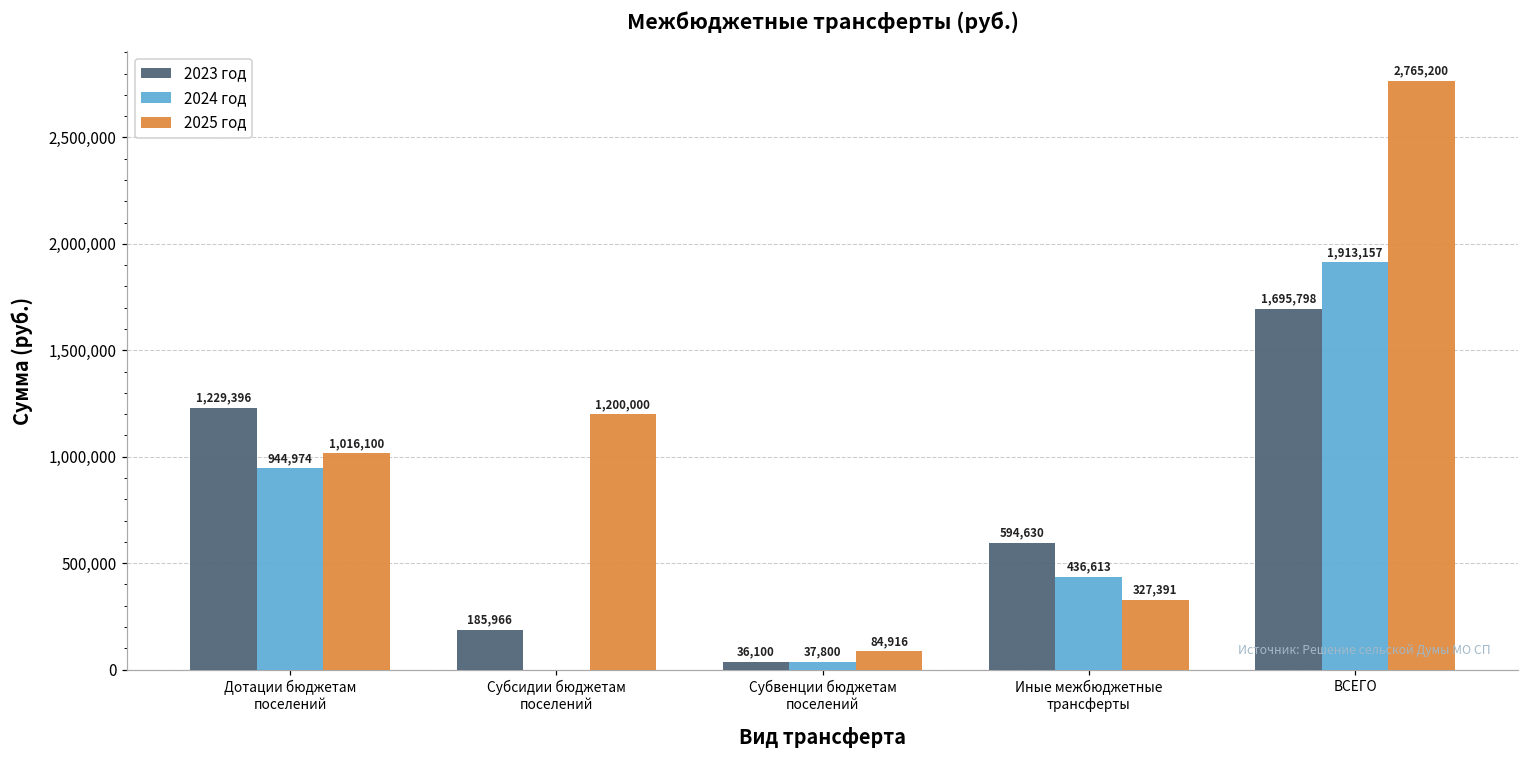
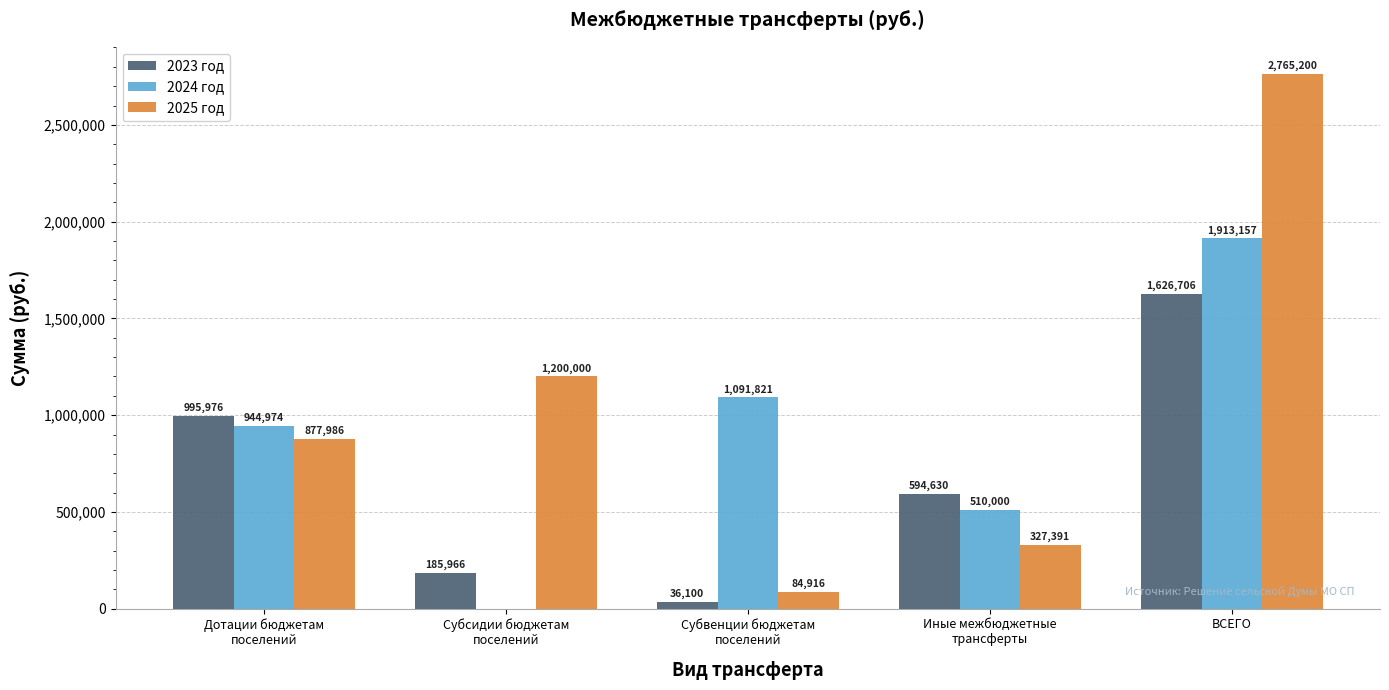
2023 год, Дотации бюджетам поселений: 1,229,396 -> 995,976
2025 год, Дотации бюджетам поселений: 1,016,100 -> 877,986
2024 год, Субвенции бюджетам поселений: 37,800 -> 1,091,821
2024 год, Иные межбюджетные трансферты: 436,613 -> 510,000
2023 год, ВСЕГО: 1,695,798 -> 1,626,706
